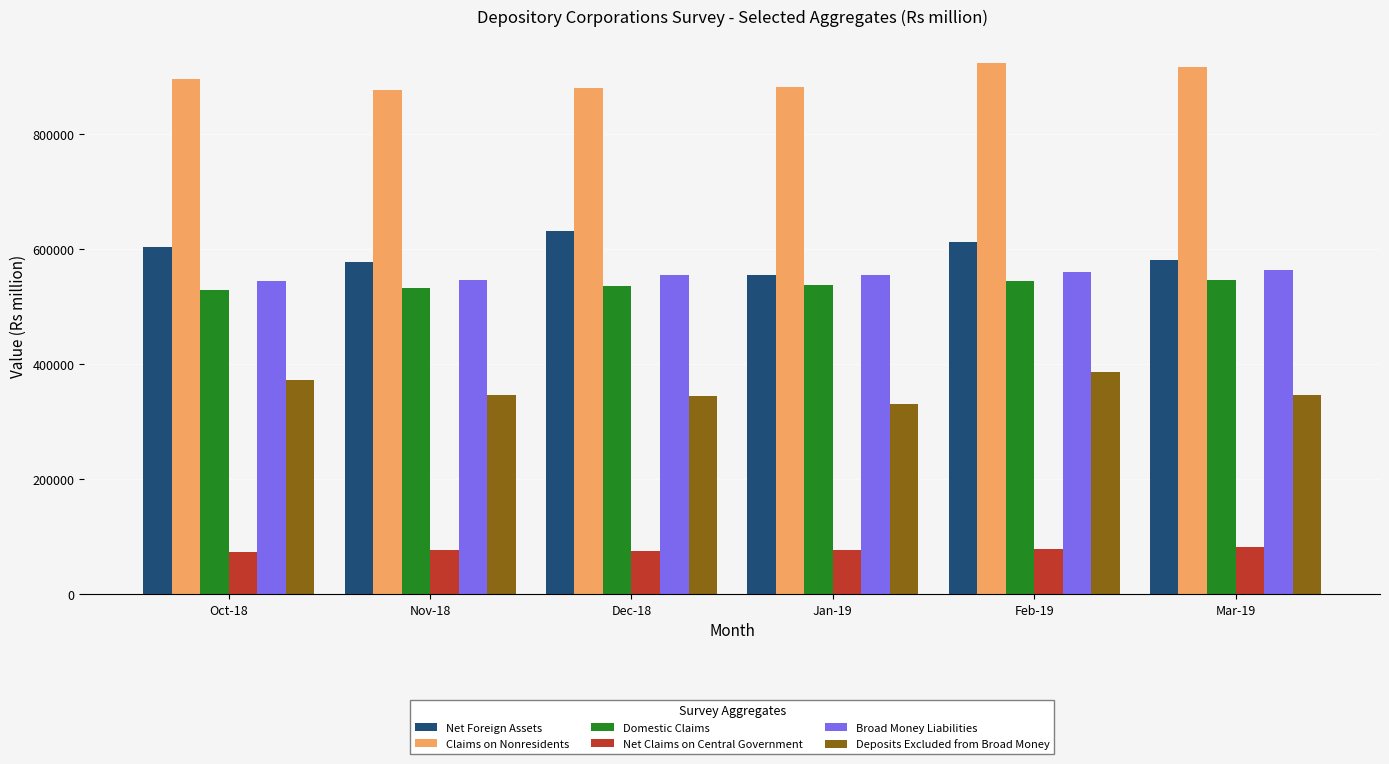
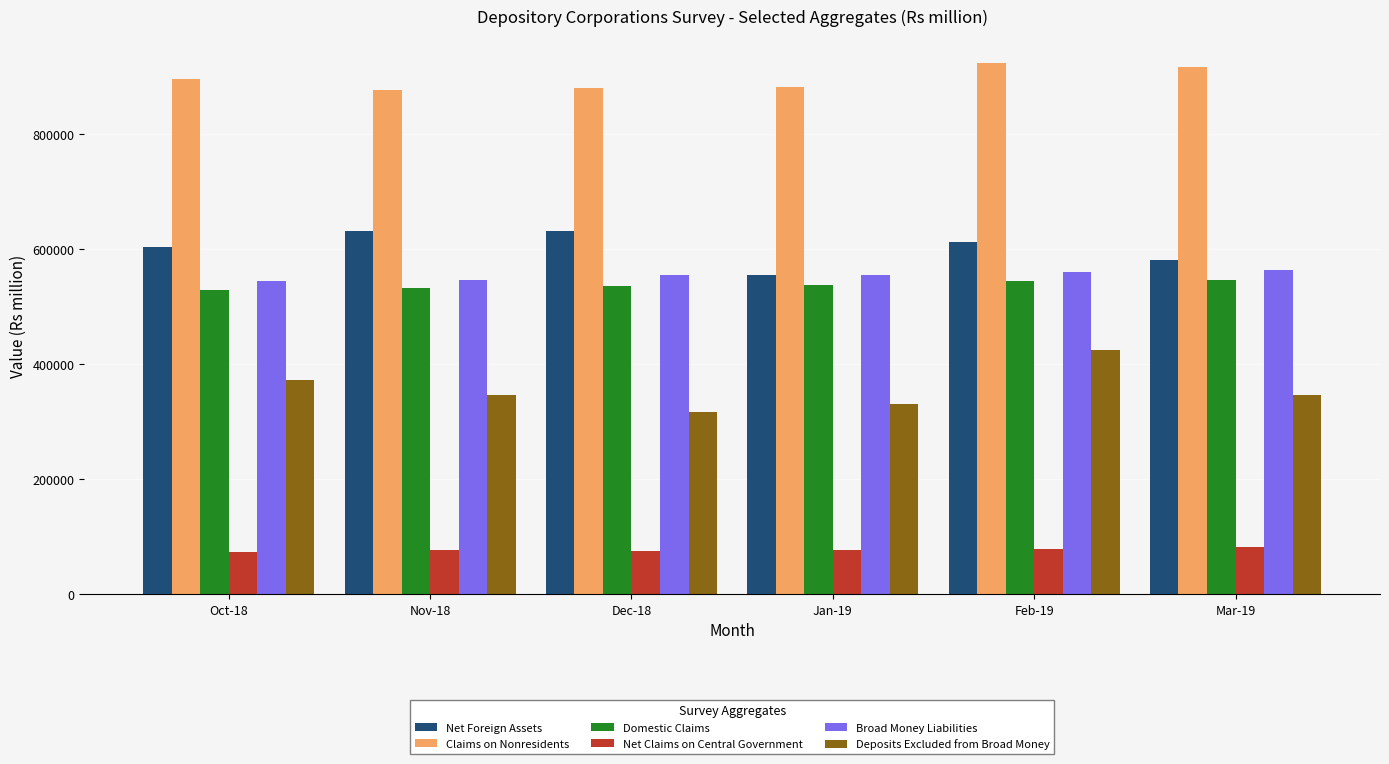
Net Foreign Assets, Nov-18: 580000 -> 630000
Deposits Excluded from Broad Money, Dec-18: 340000 -> 320000
Deposits Excluded from Broad Money, Feb-19: 390000 -> 420000
